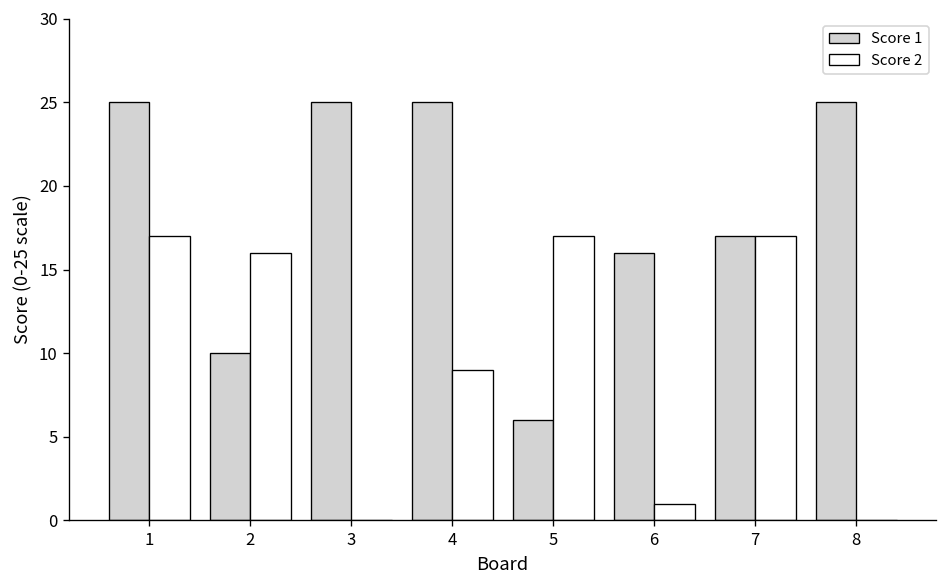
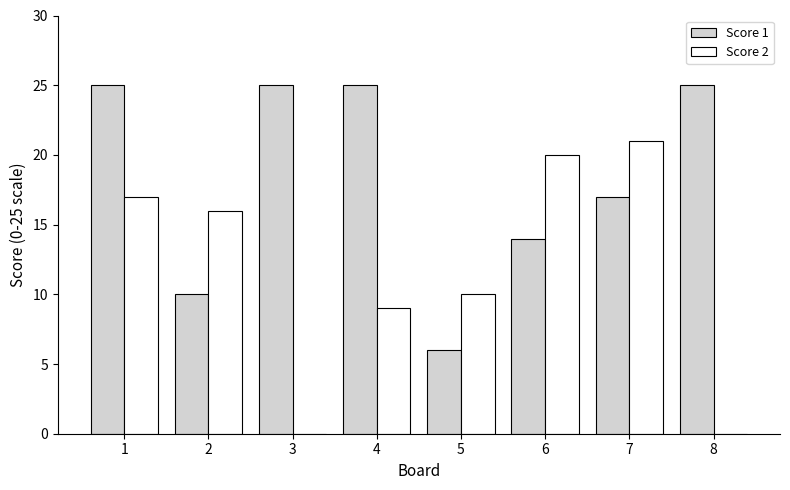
Score 2, 5: 17 -> 10
Score 1, 6: 16 -> 14
Score 2, 6: 1 -> 20
Score 2, 7: 17 -> 21
